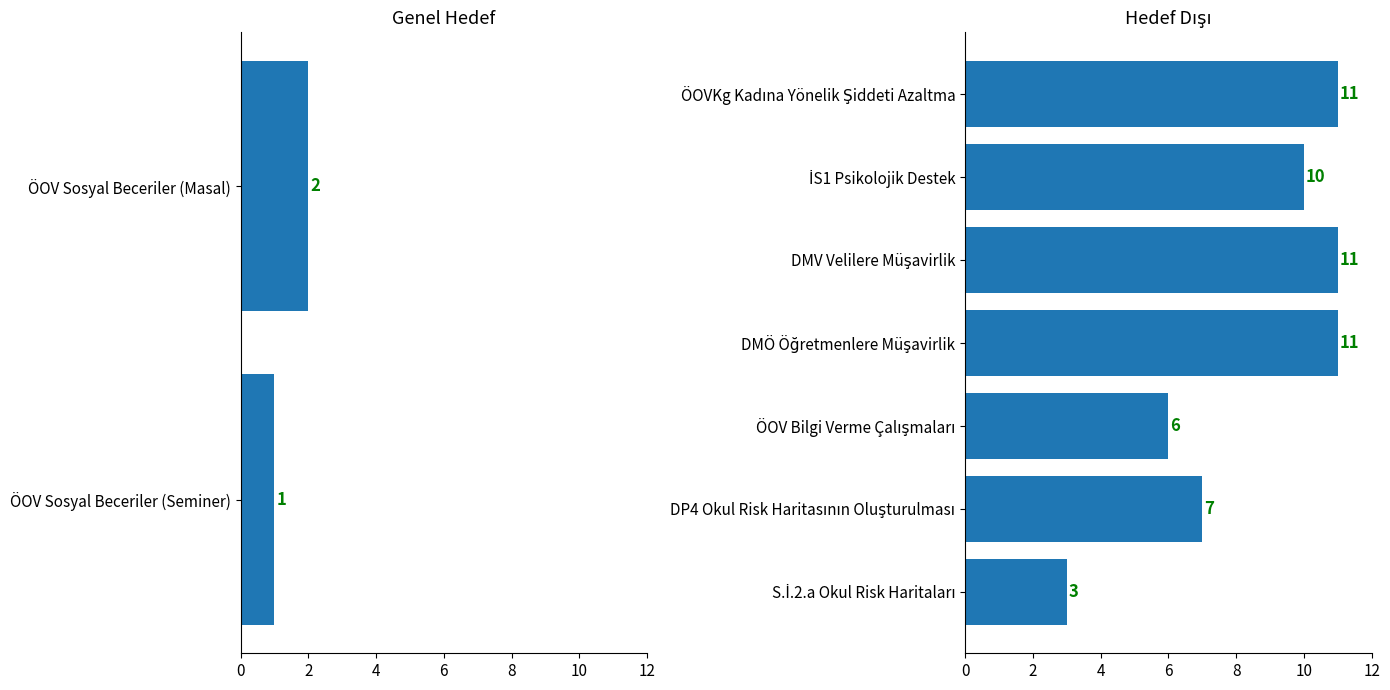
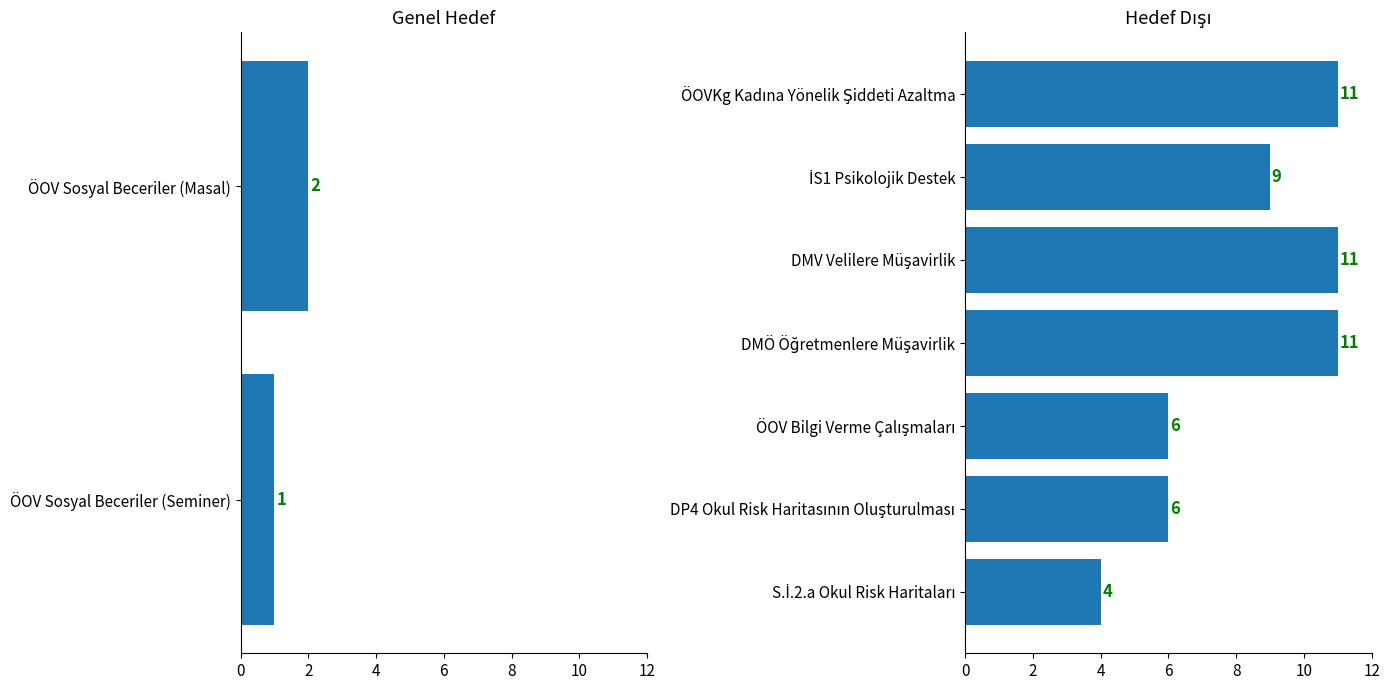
Hedef Dışı, İS1 Psikolojik Destek: 10 -> 9
Hedef Dışı, DP4 Okul Risk Haritasının Oluşturulması: 7 -> 6
Hedef Dışı, S.İ.2.a Okul Risk Haritaları: 3 -> 4
